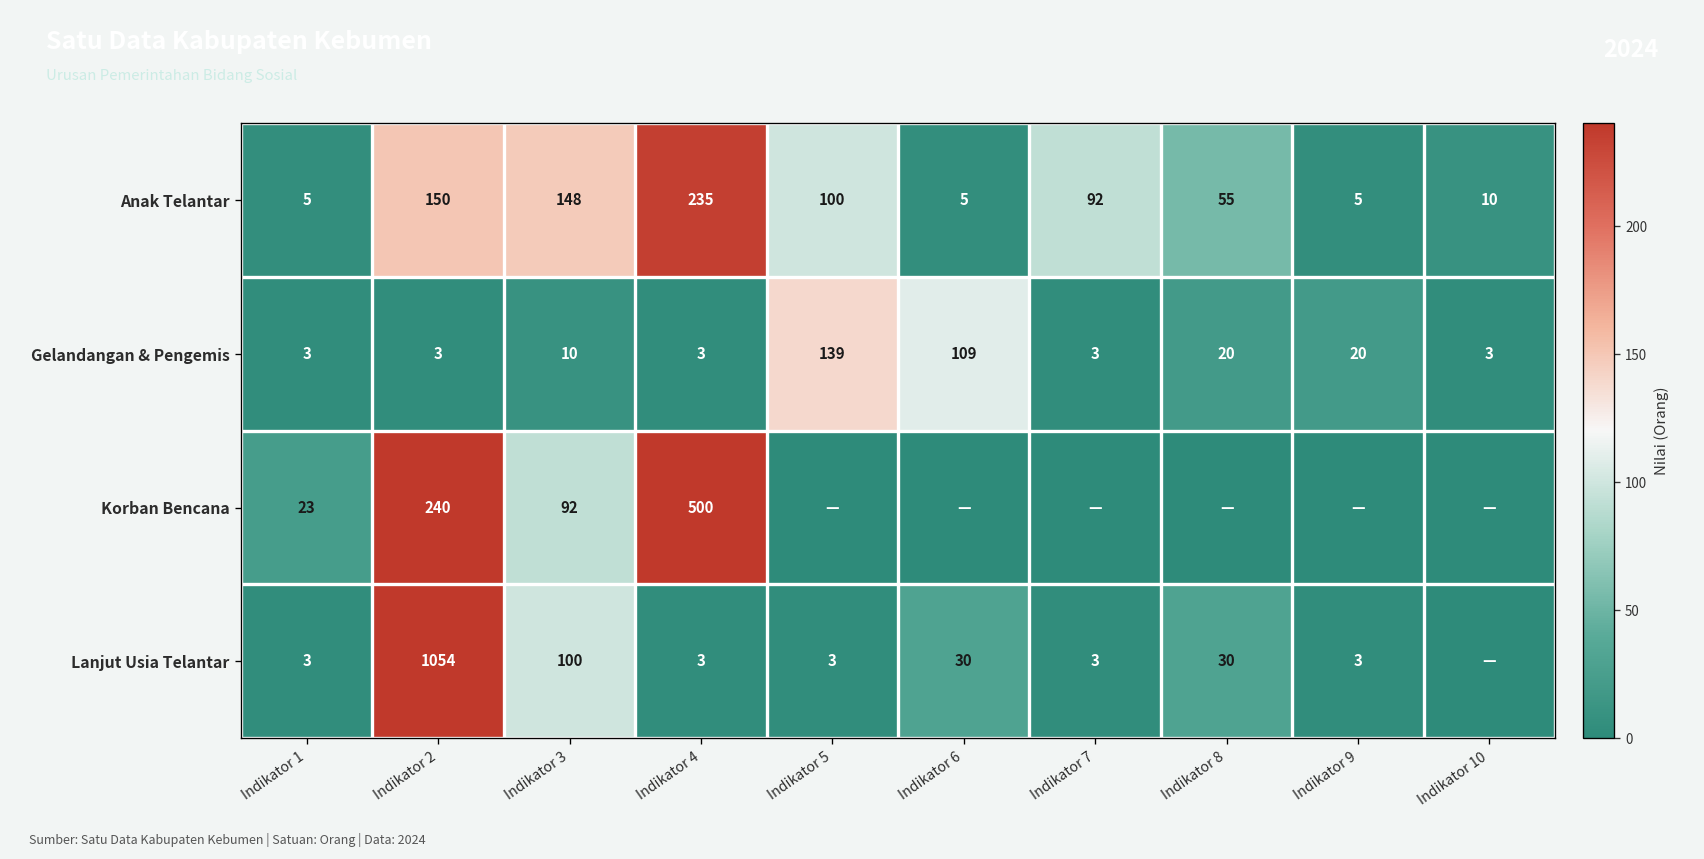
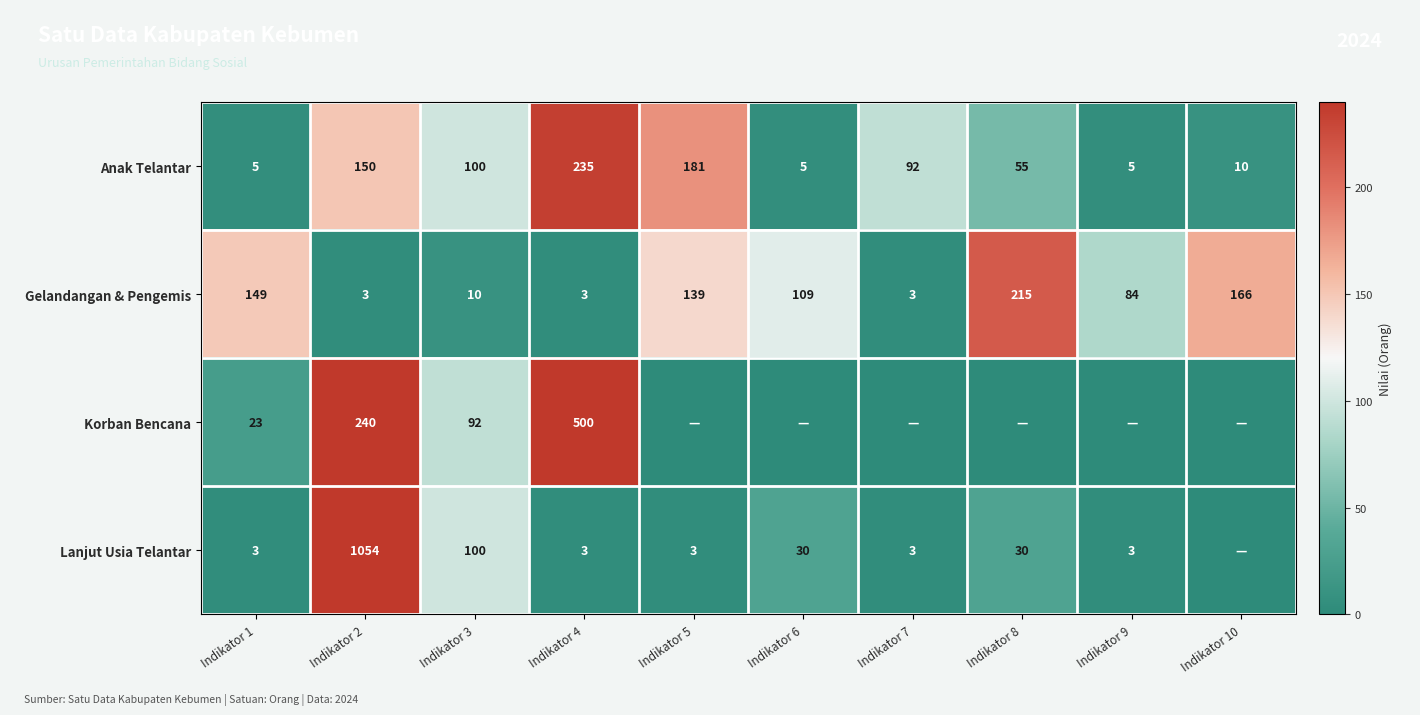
Anak Telantar, Indikator 3: 148 -> 100
Anak Telantar, Indikator 5: 100 -> 181
Gelandangan & Pengemis, Indikator 1: 3 -> 149
Gelandangan & Pengemis, Indikator 8: 20 -> 215
Gelandangan & Pengemis, Indikator 9: 20 -> 84
Gelandangan & Pengemis, Indikator 10: 3 -> 166
